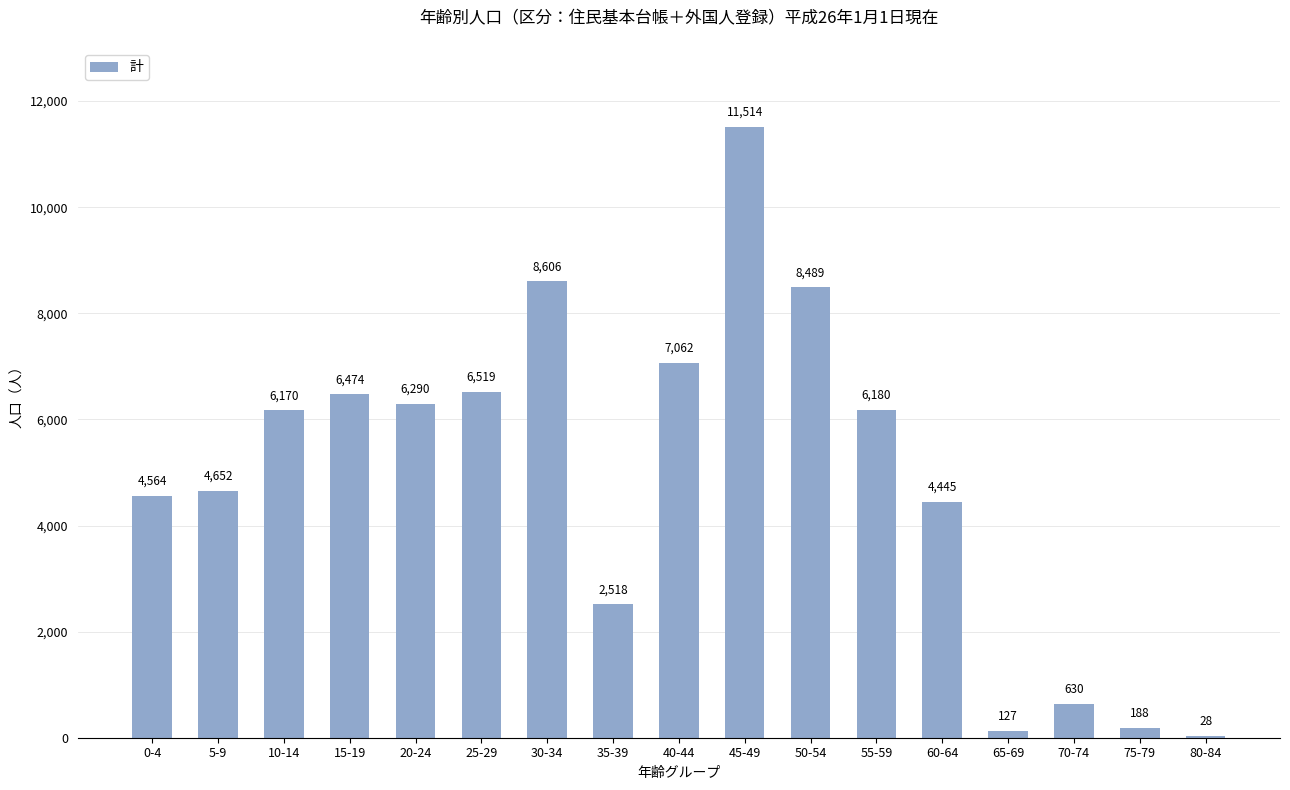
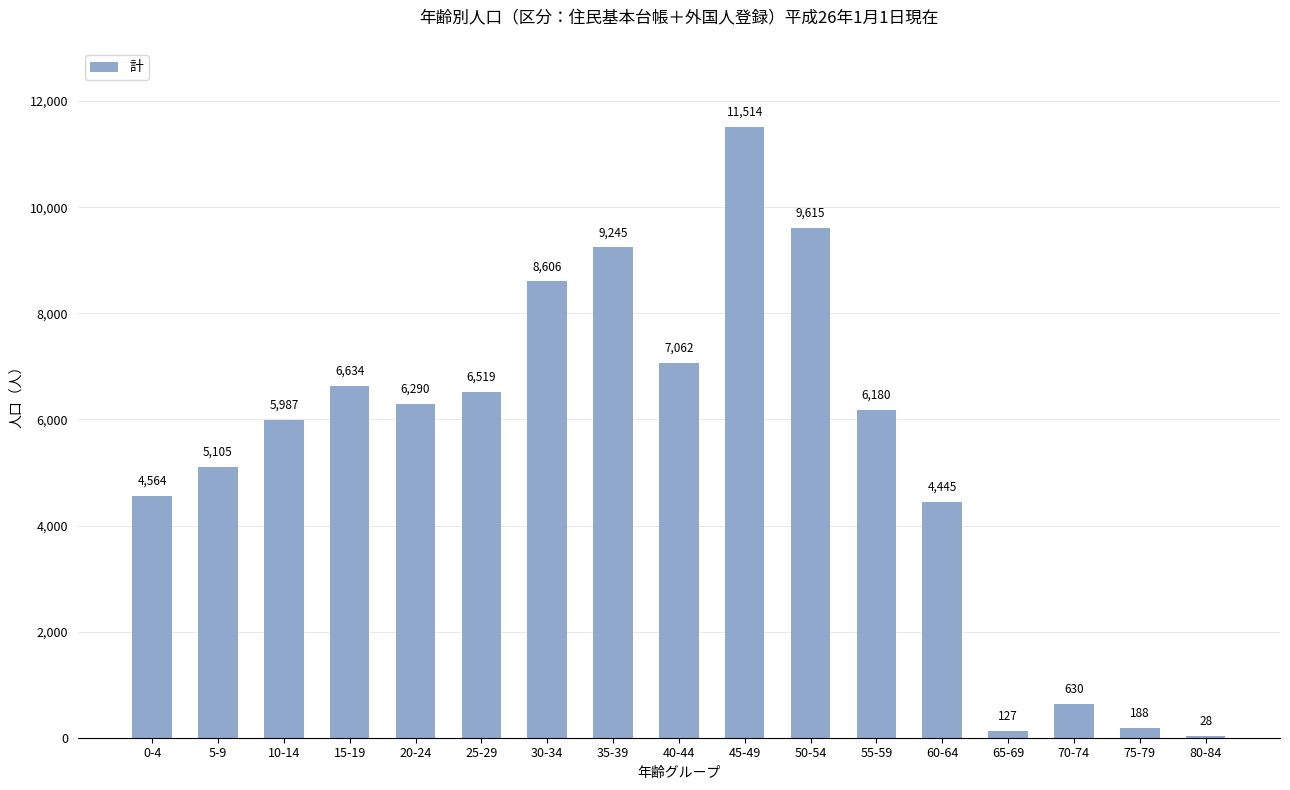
5-9: 4,652 -> 5,105
10-14: 6,170 -> 5,987
15-19: 6,474 -> 6,634
35-39: 2,518 -> 9,245
50-54: 8,489 -> 9,615
